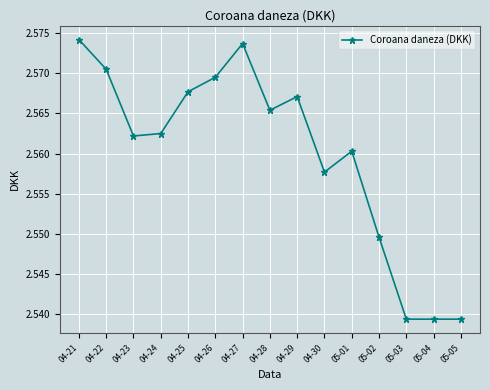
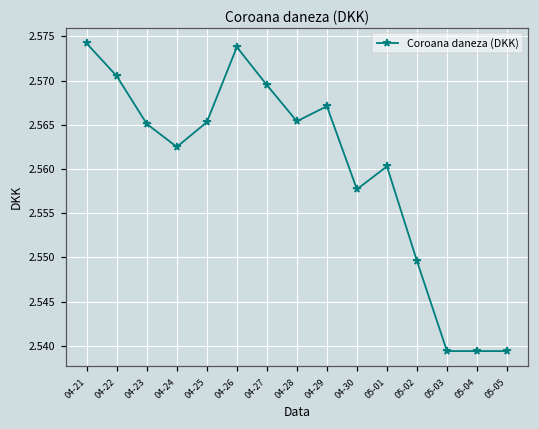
04-23: 2.562 -> 2.565
04-25: 2.568 -> 2.565
04-26: 2.570 -> 2.574
04-27: 2.574 -> 2.570
